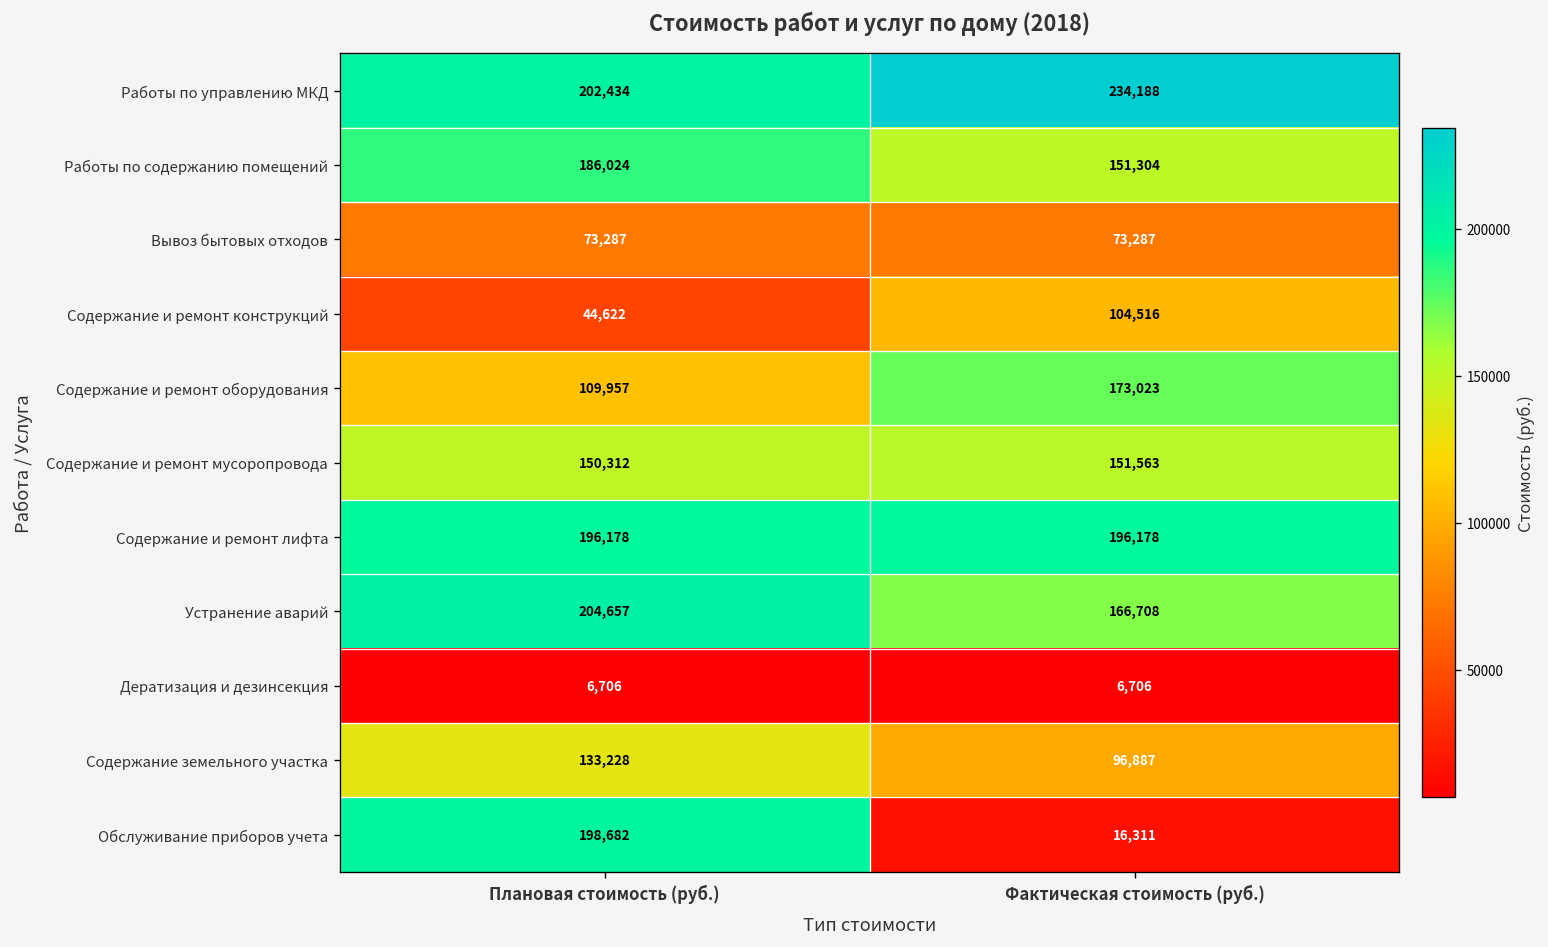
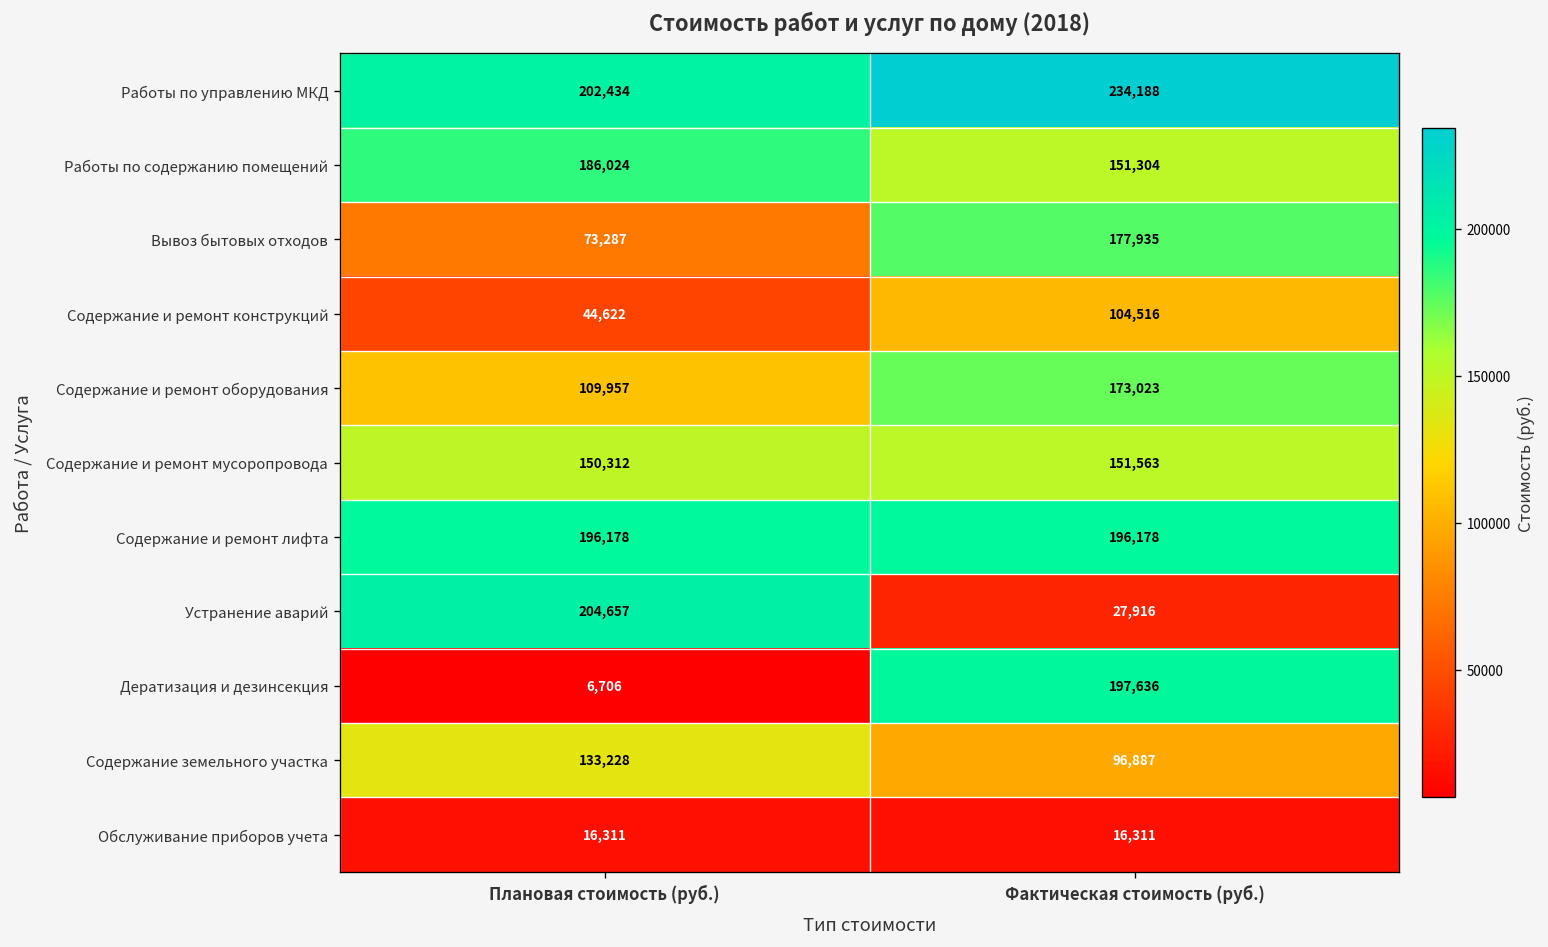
Вывоз бытовых отходов, Фактическая стоимость (руб.): 73,287 -> 177,935
Устранение аварий, Фактическая стоимость (руб.): 166,708 -> 27,916
Дератизация и дезинсекция, Фактическая стоимость (руб.): 6,706 -> 197,636
Обслуживание приборов учета, Плановая стоимость (руб.): 198,682 -> 16,311
